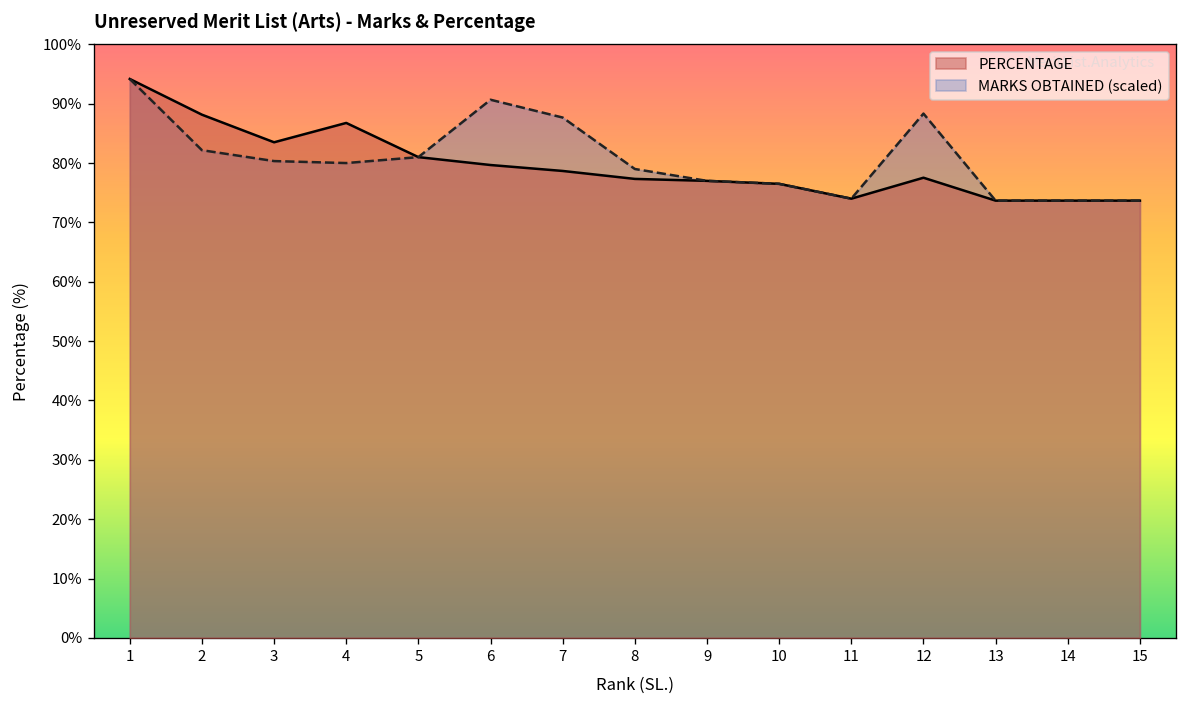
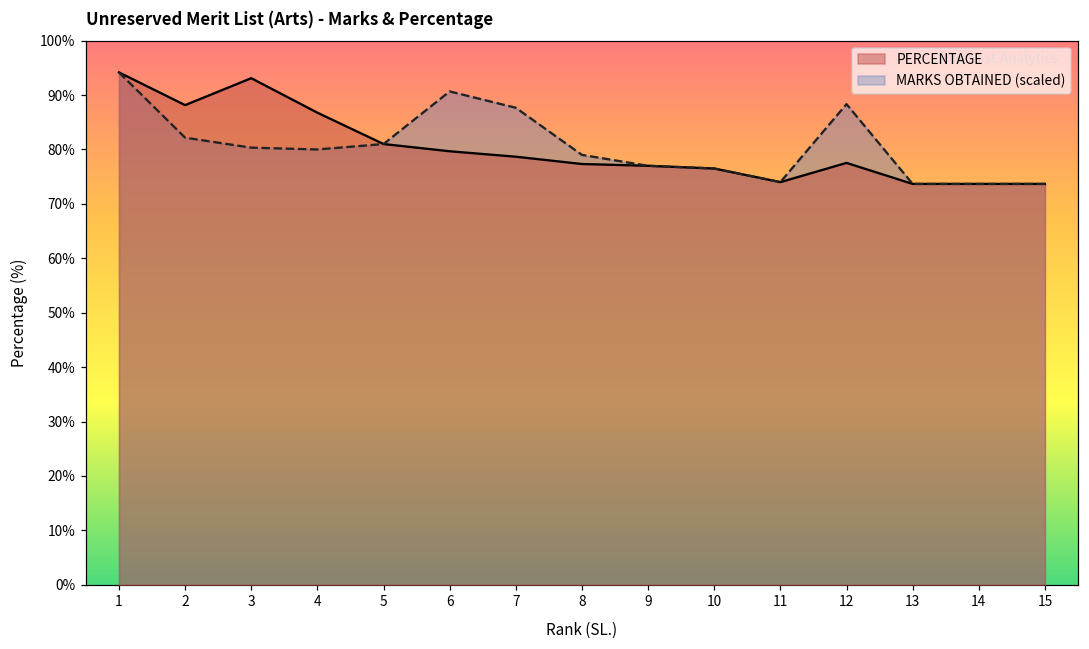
PERCENTAGE, 3: 84% -> 93%
